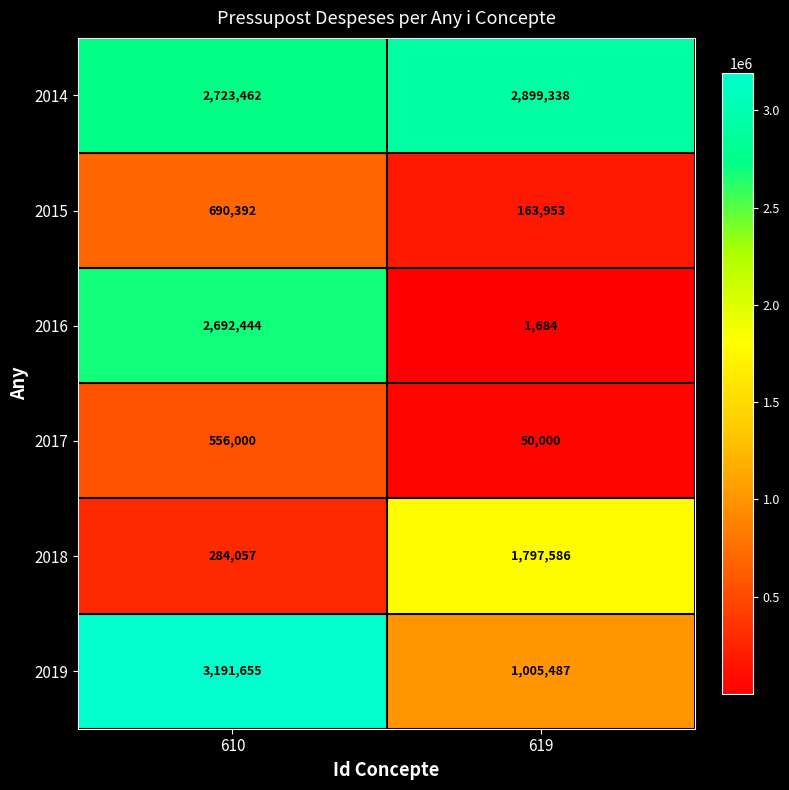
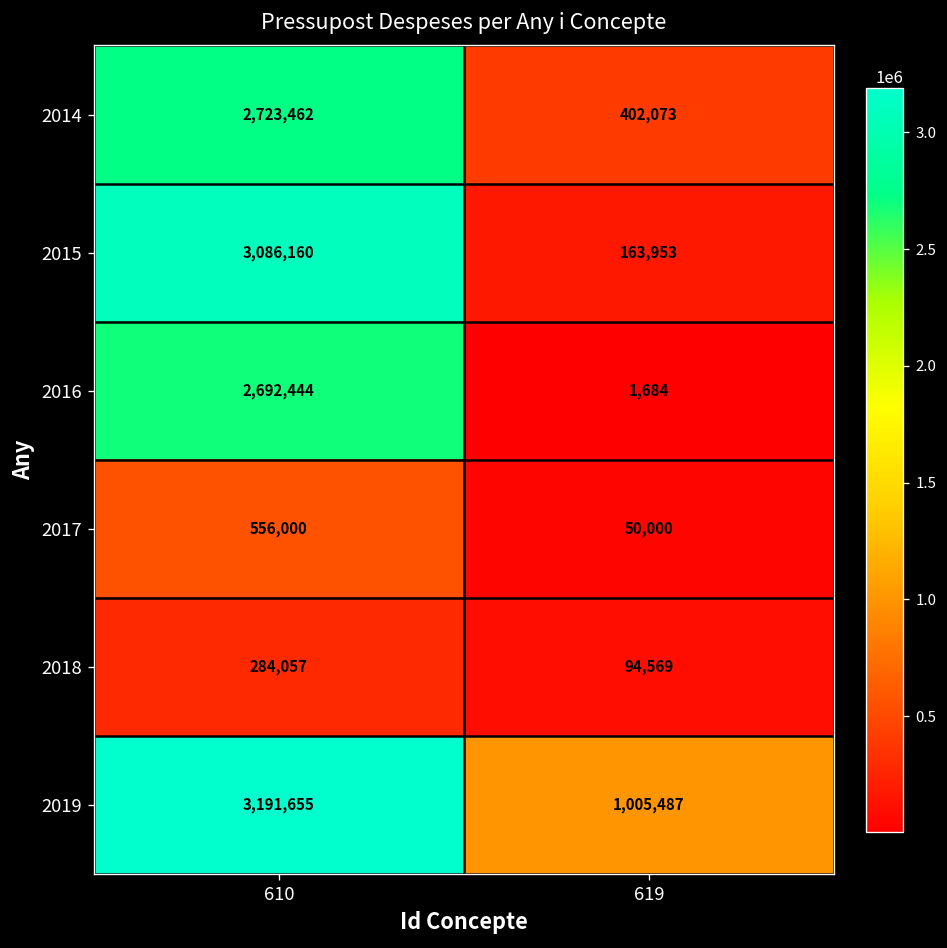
2014, 619: 2,899,338 -> 402,073
2015, 610: 690,392 -> 3,086,160
2018, 619: 1,797,586 -> 94,569
